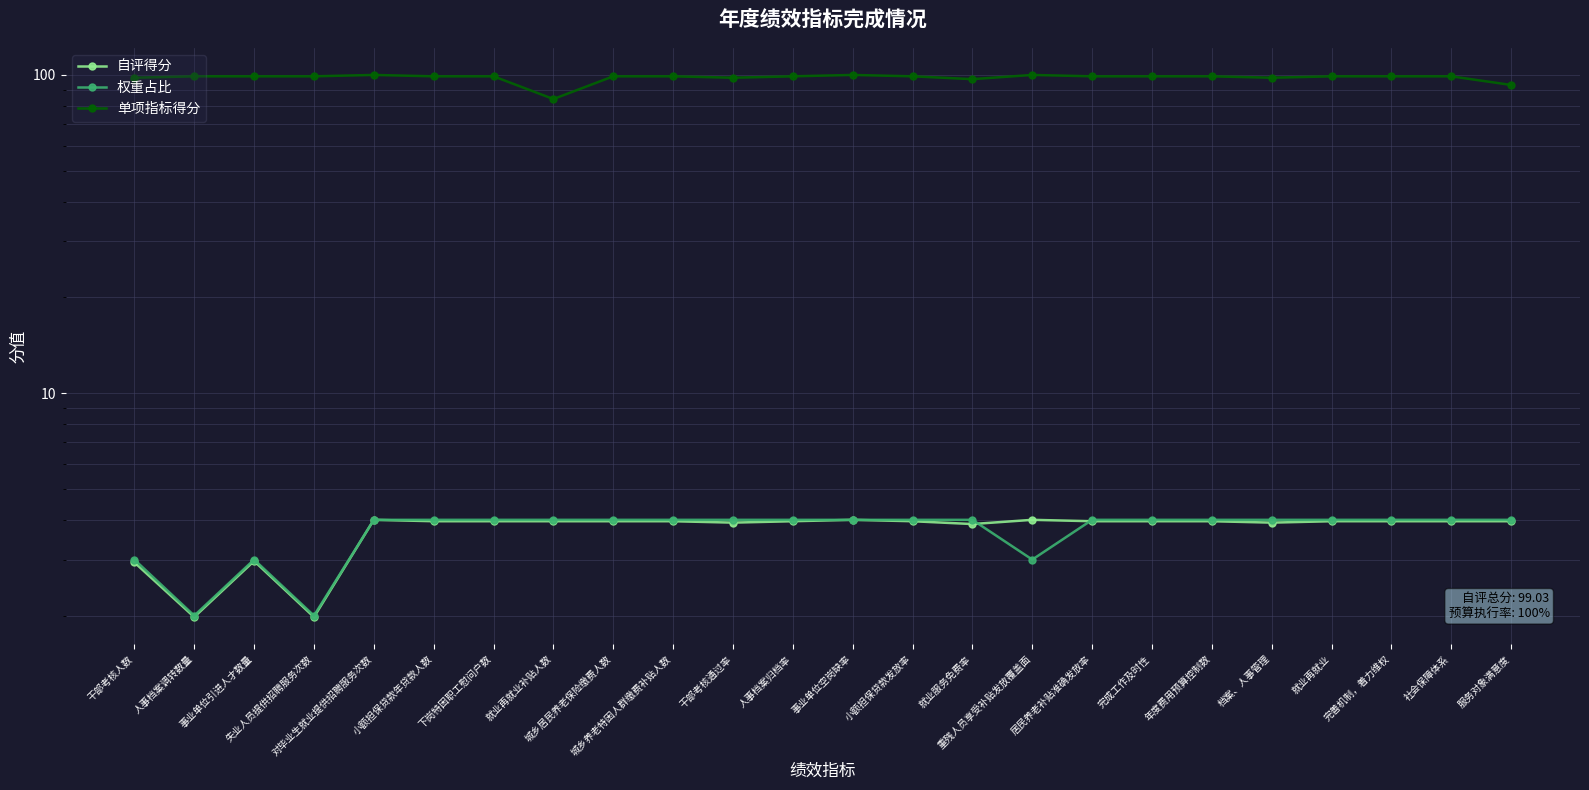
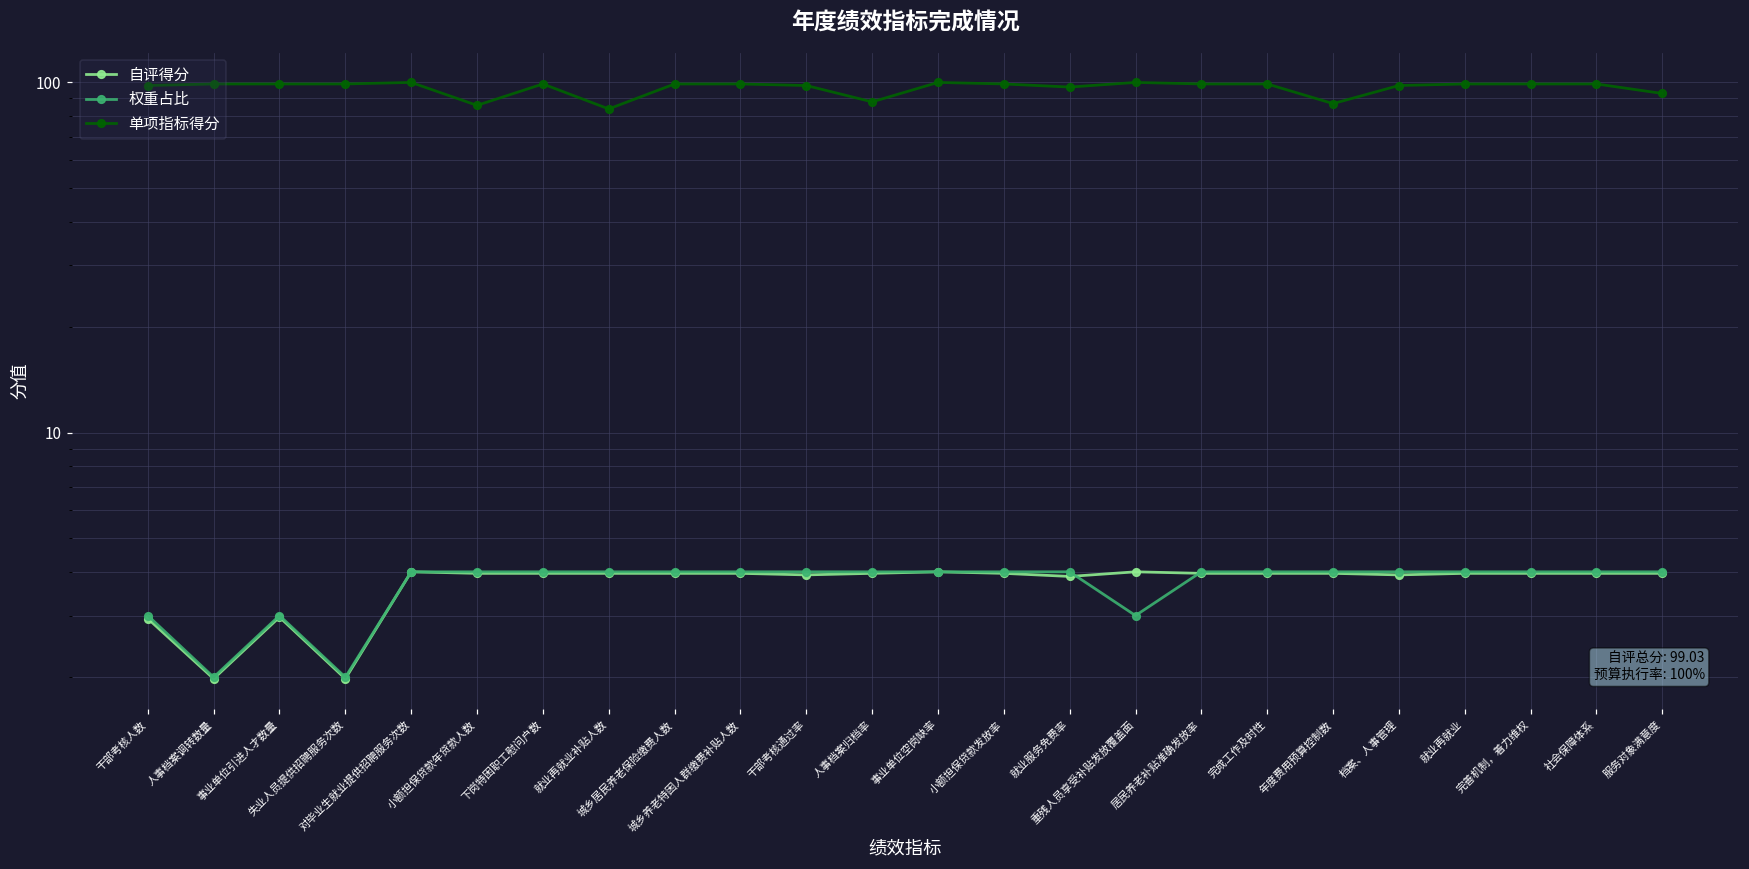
单项指标得分, 小额担保贷款年贷款人数: 99 -> 86
单项指标得分, 人事档案归档率: 99 -> 88
单项指标得分, 年度费用预算控制数: 99 -> 87
